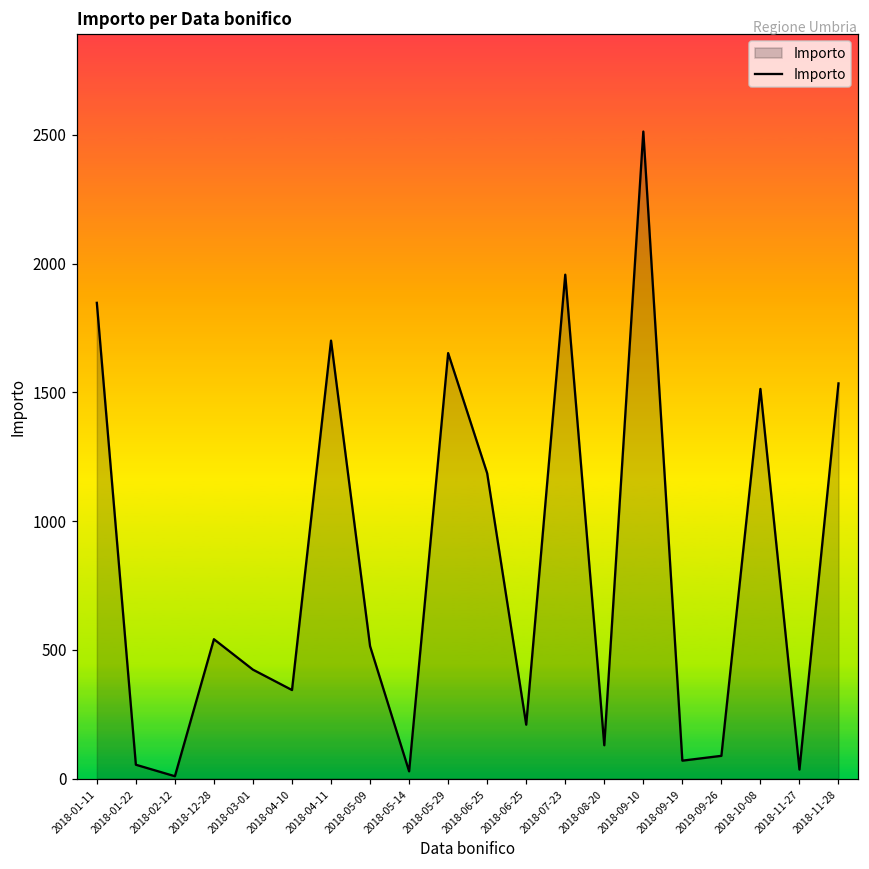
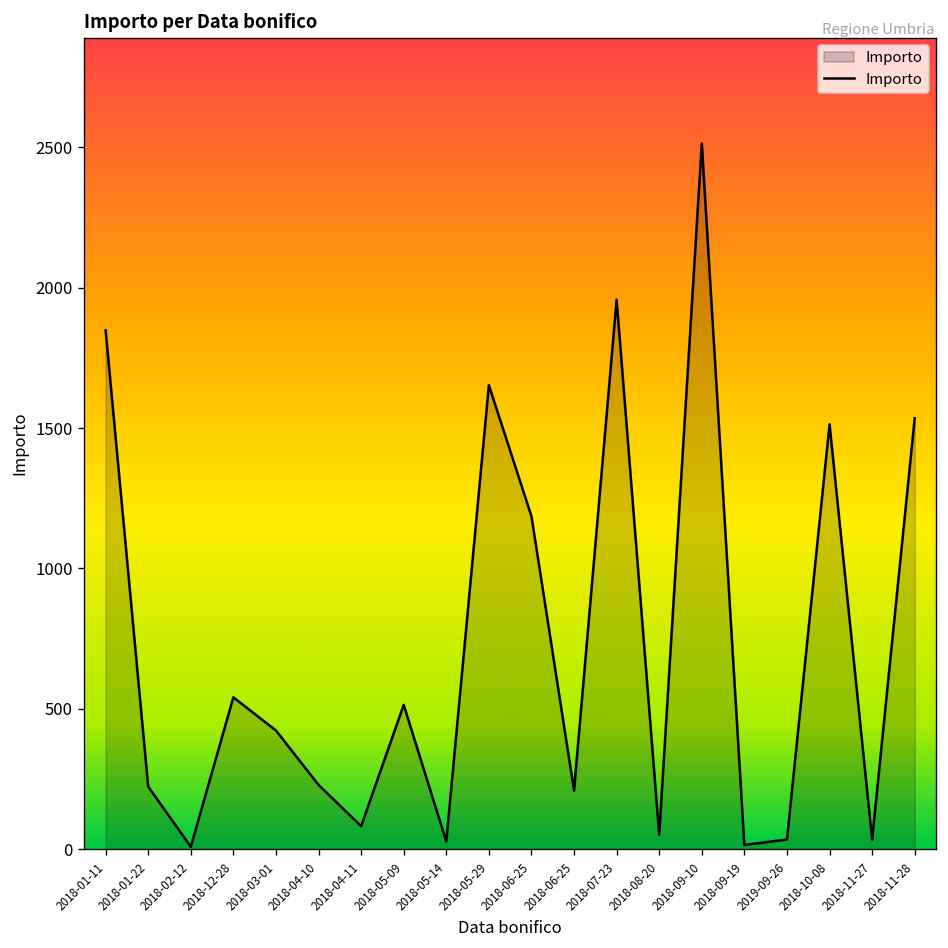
2018-01-22: 50 -> 220
2018-04-10: 340 -> 230
2018-04-11: 1700 -> 80
2018-08-20: 130 -> 50
2018-09-19: 70 -> 20
2019-09-26: 90 -> 40
